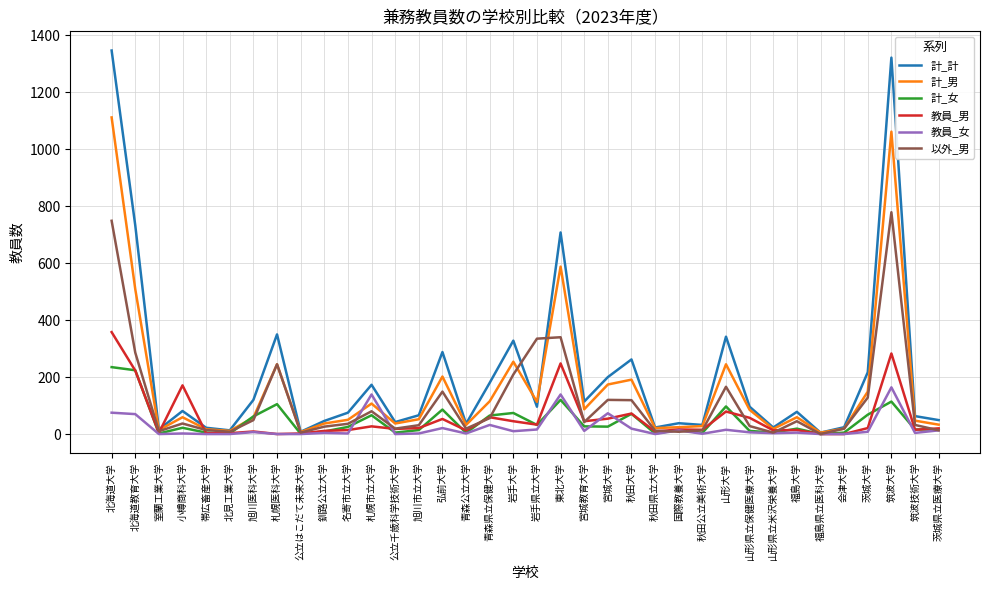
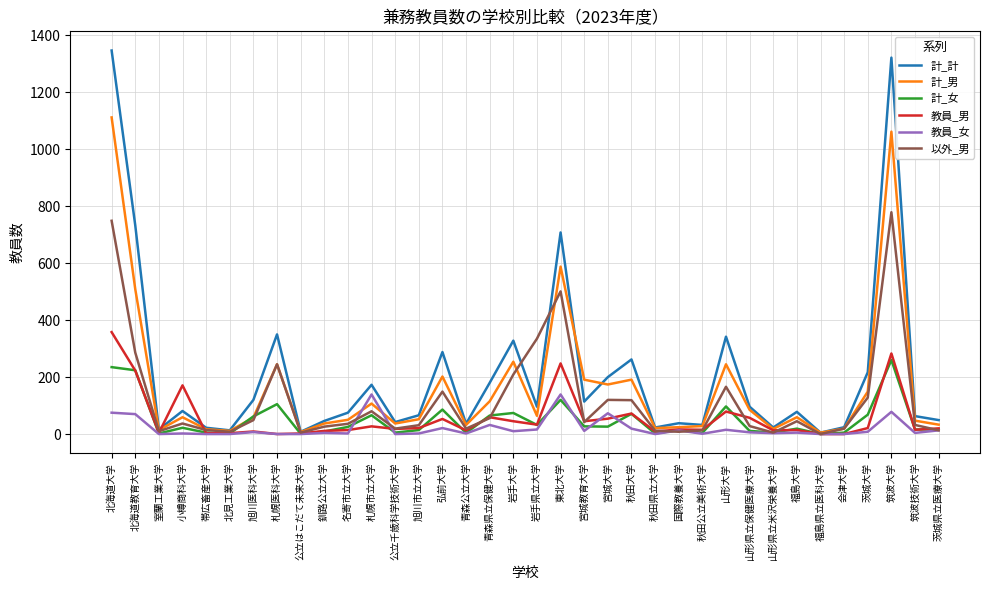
計_男, 岩手県立大学: 110 -> 60
以外_男, 東北大学: 340 -> 500
計_男, 宮城教育大学: 90 -> 190
計_女, 筑波大学: 110 -> 260
教員_女, 筑波大学: 160 -> 80
